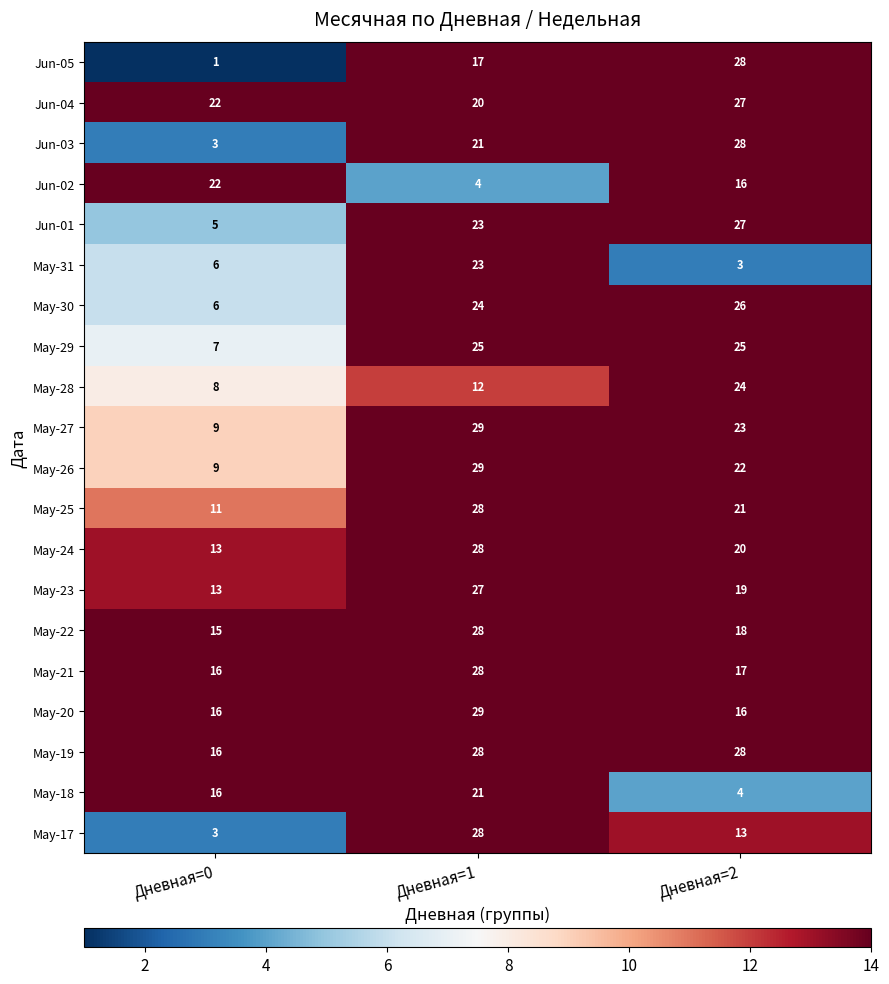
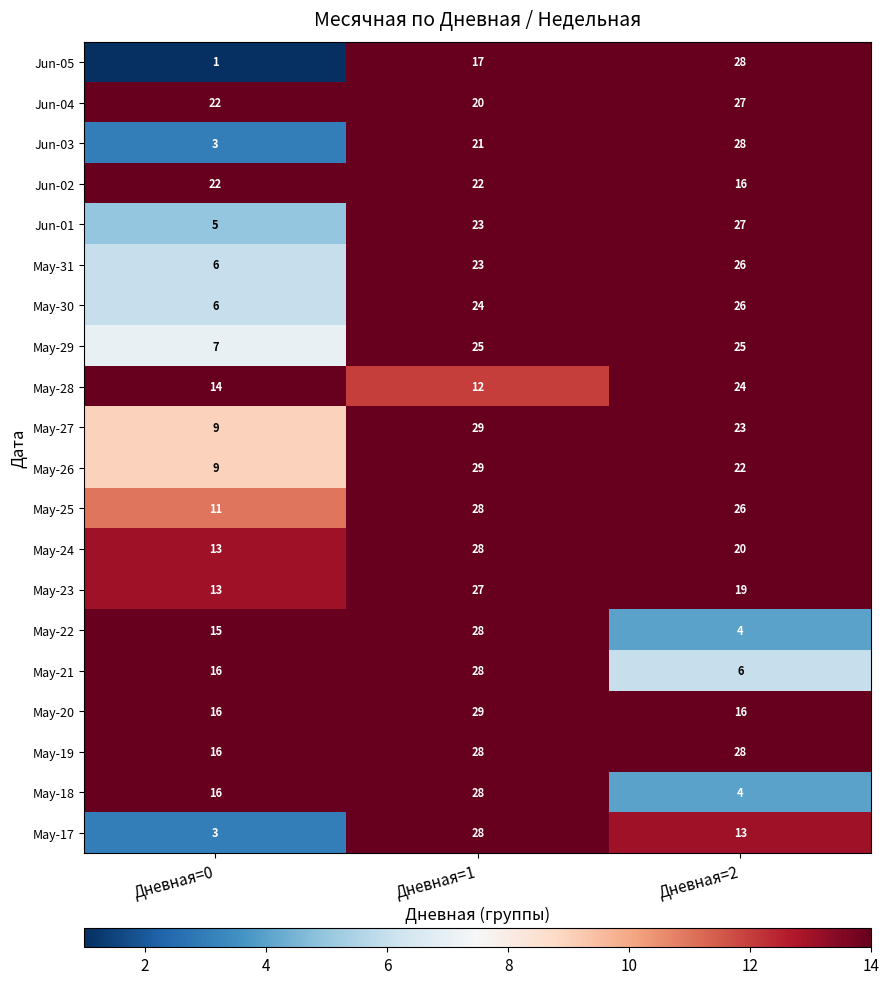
Jun-02, Дневная=1: 4 -> 22
May-31, Дневная=2: 3 -> 26
May-28, Дневная=0: 8 -> 14
May-25, Дневная=2: 21 -> 26
May-22, Дневная=2: 18 -> 4
May-21, Дневная=2: 17 -> 6
May-18, Дневная=1: 21 -> 28
